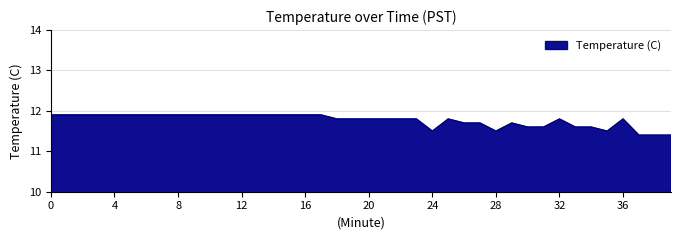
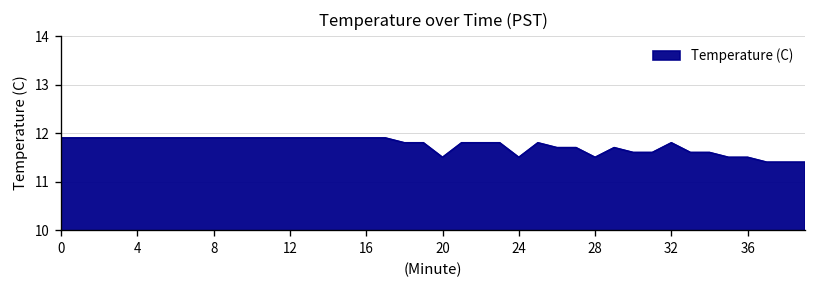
20: 11.8 -> 11.5
36: 11.8 -> 11.5
